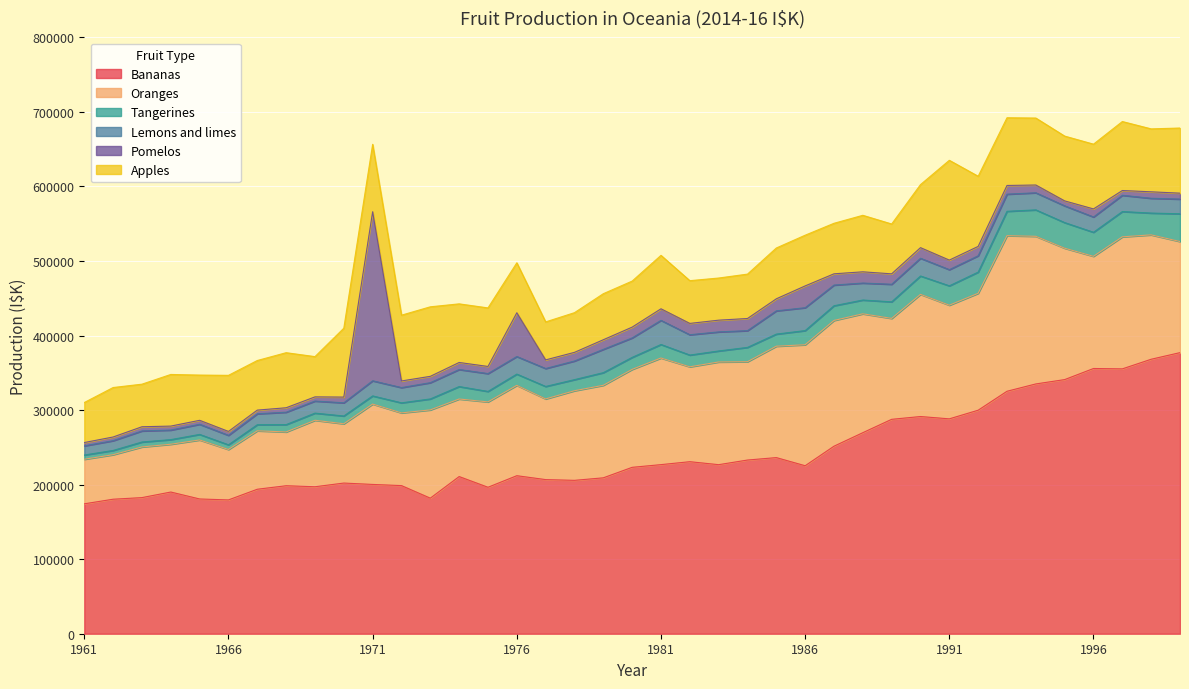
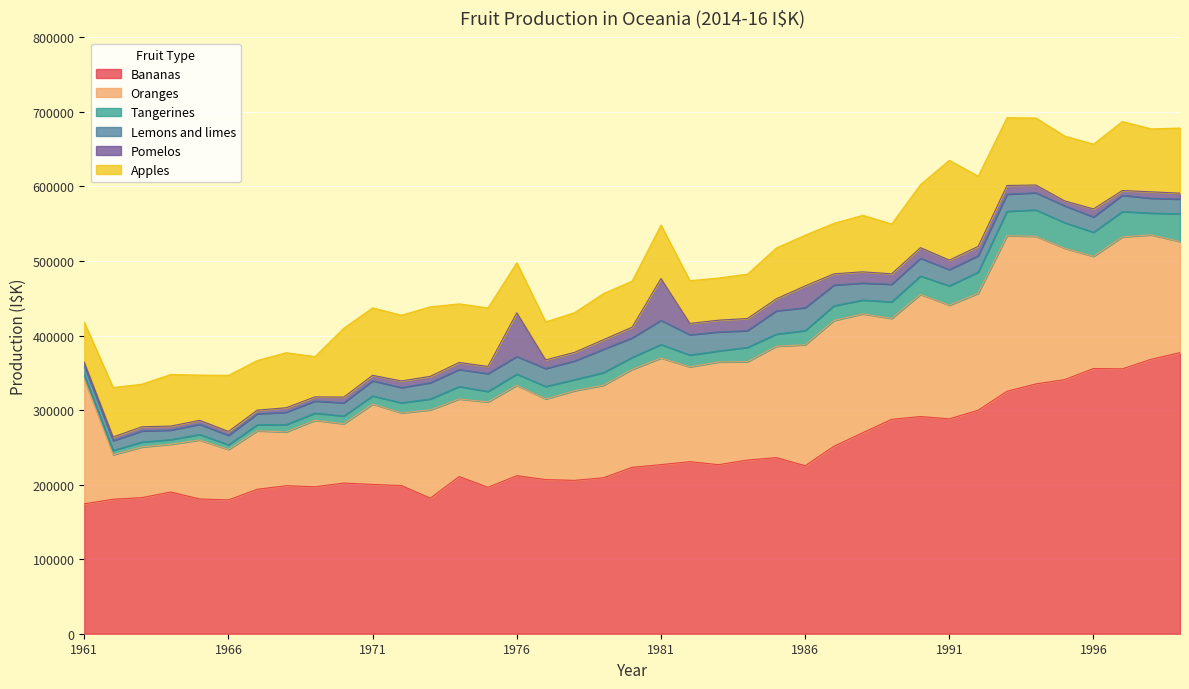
Oranges, 1961: 60000 -> 170000
Pomelos, 1971: 230000 -> 10000
Pomelos, 1981: 20000 -> 60000
